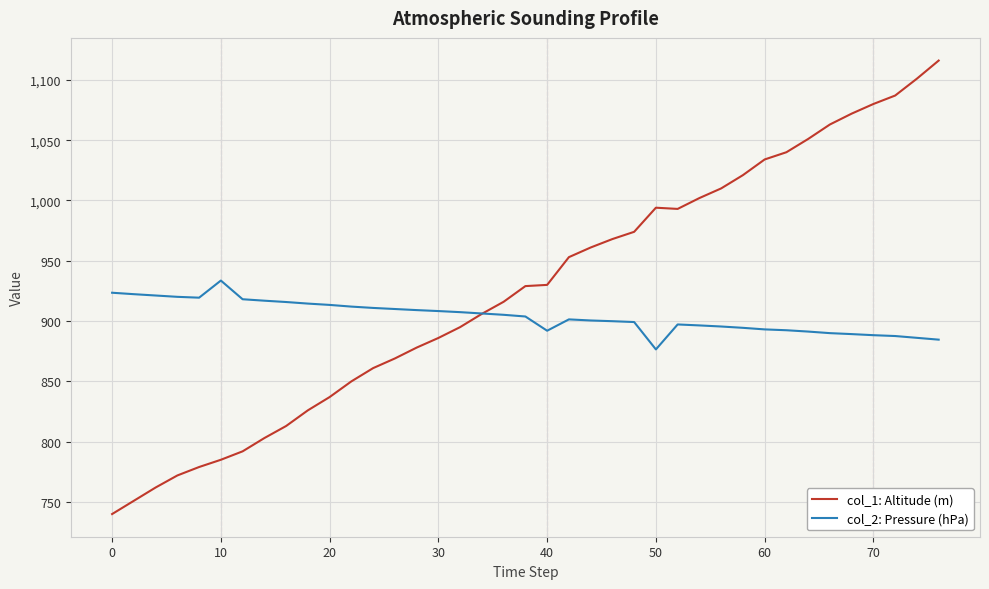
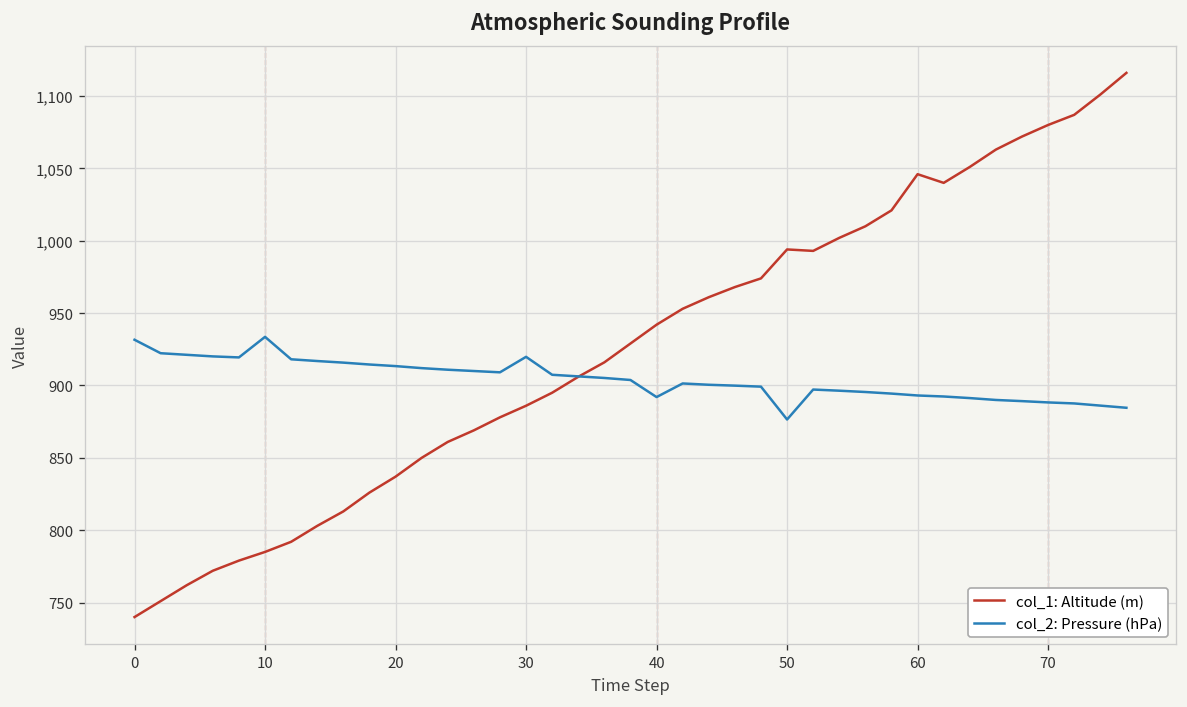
col_2: Pressure (hPa), 0: 924 -> 932
col_2: Pressure (hPa), 30: 908 -> 920
col_1: Altitude (m), 40: 930 -> 942
col_1: Altitude (m), 60: 1,034 -> 1,046
